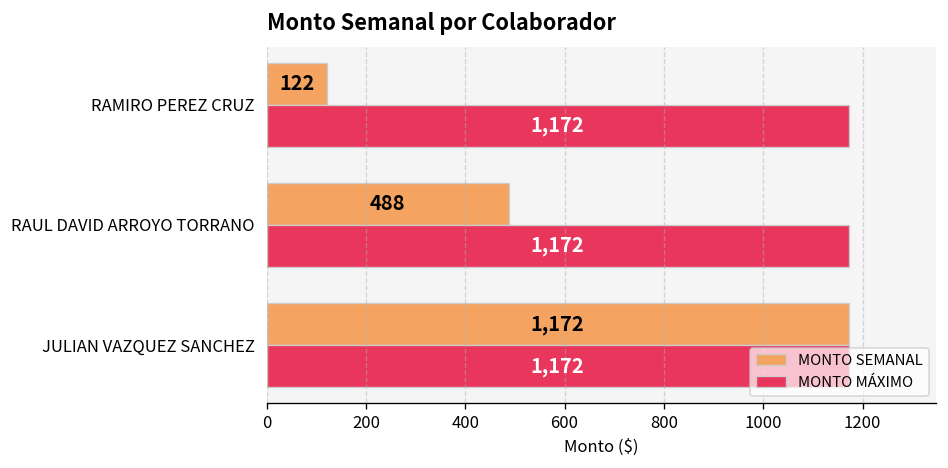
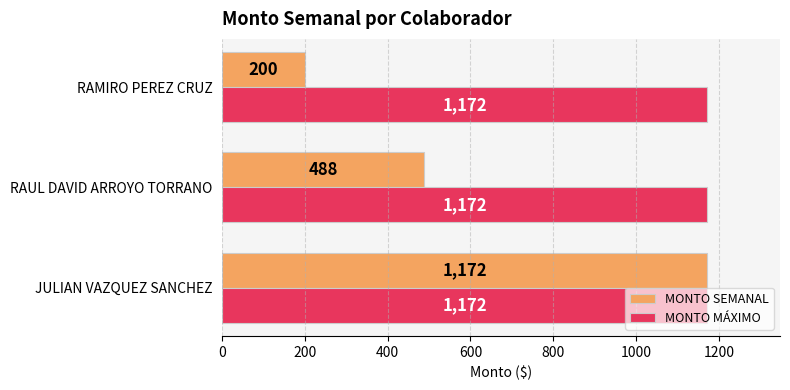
MONTO SEMANAL, RAMIRO PEREZ CRUZ: 122 -> 200
